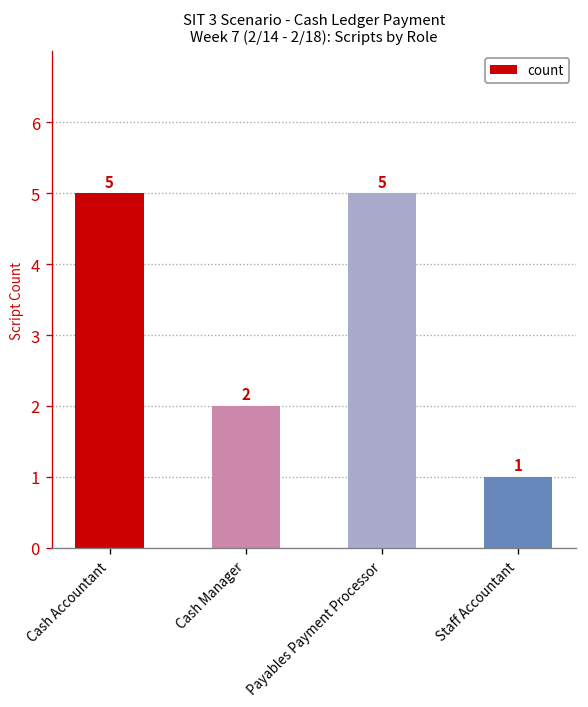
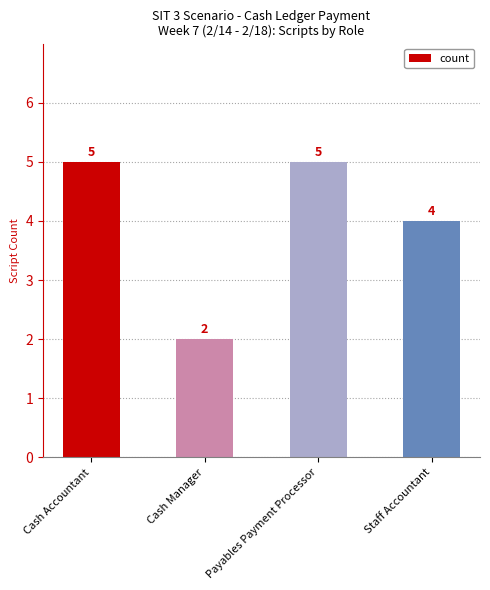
Staff Accountant: 1 -> 4
